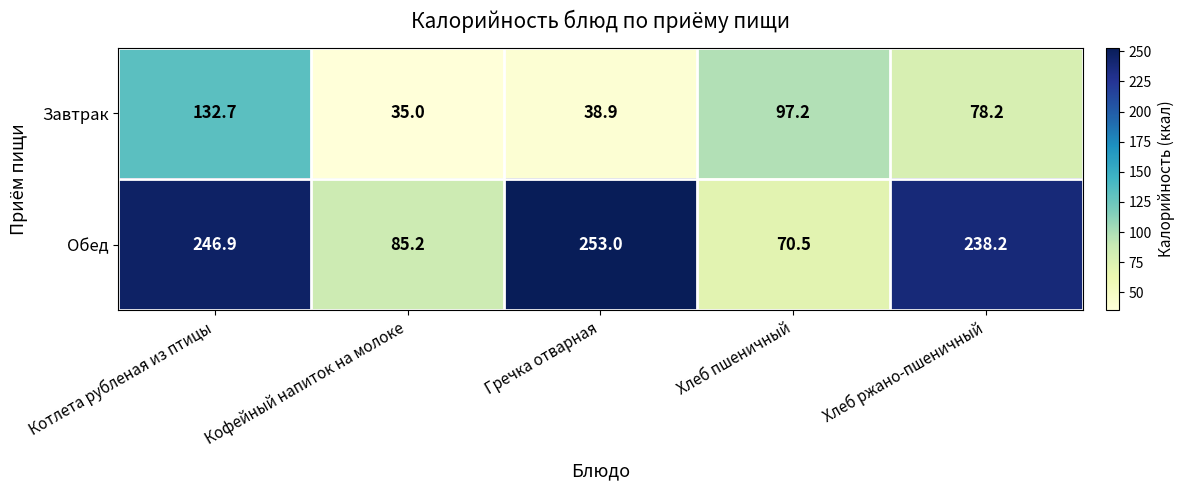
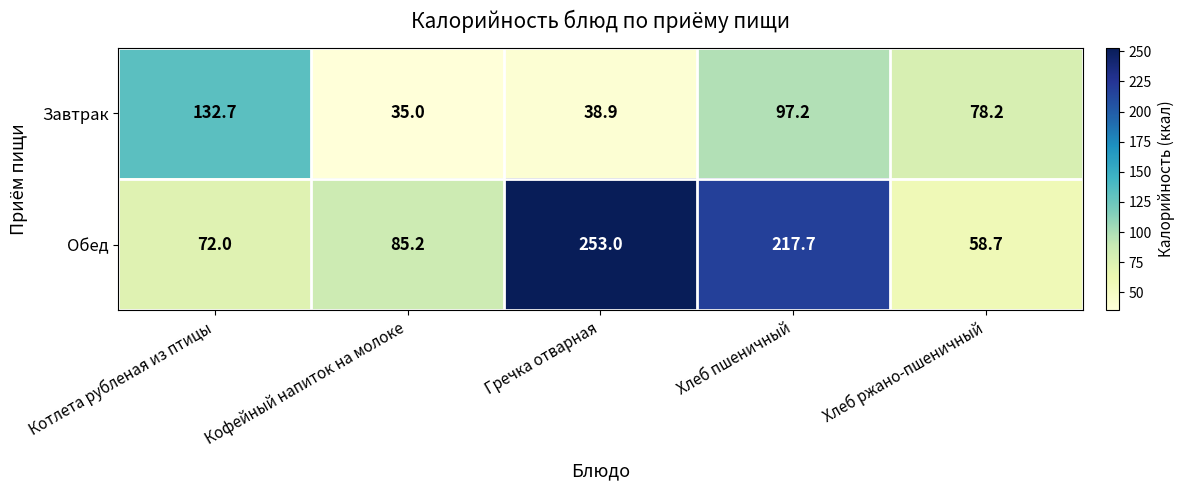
Обед, Котлета рубленая из птицы: 246.9 -> 72.0
Обед, Хлеб пшеничный: 70.5 -> 217.7
Обед, Хлеб ржано-пшеничный: 238.2 -> 58.7
